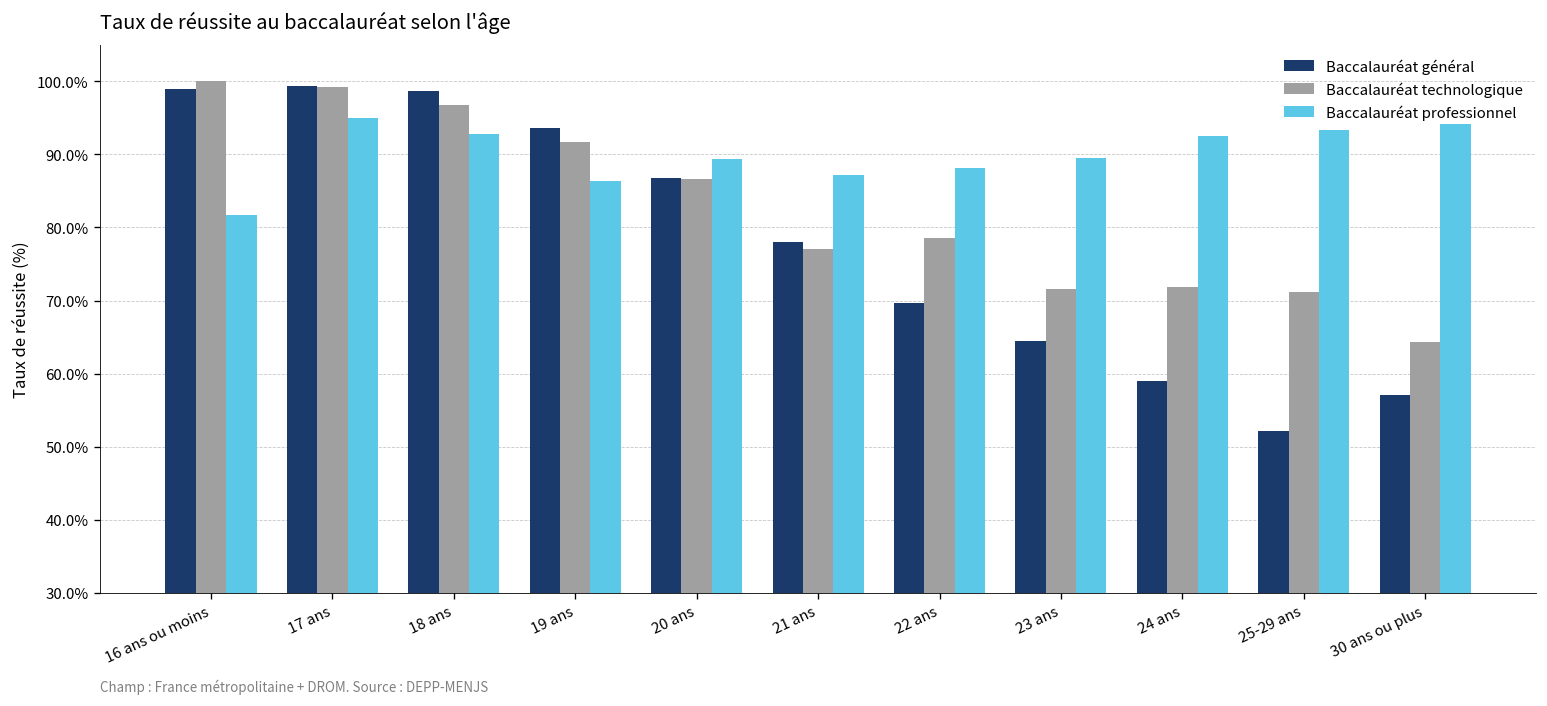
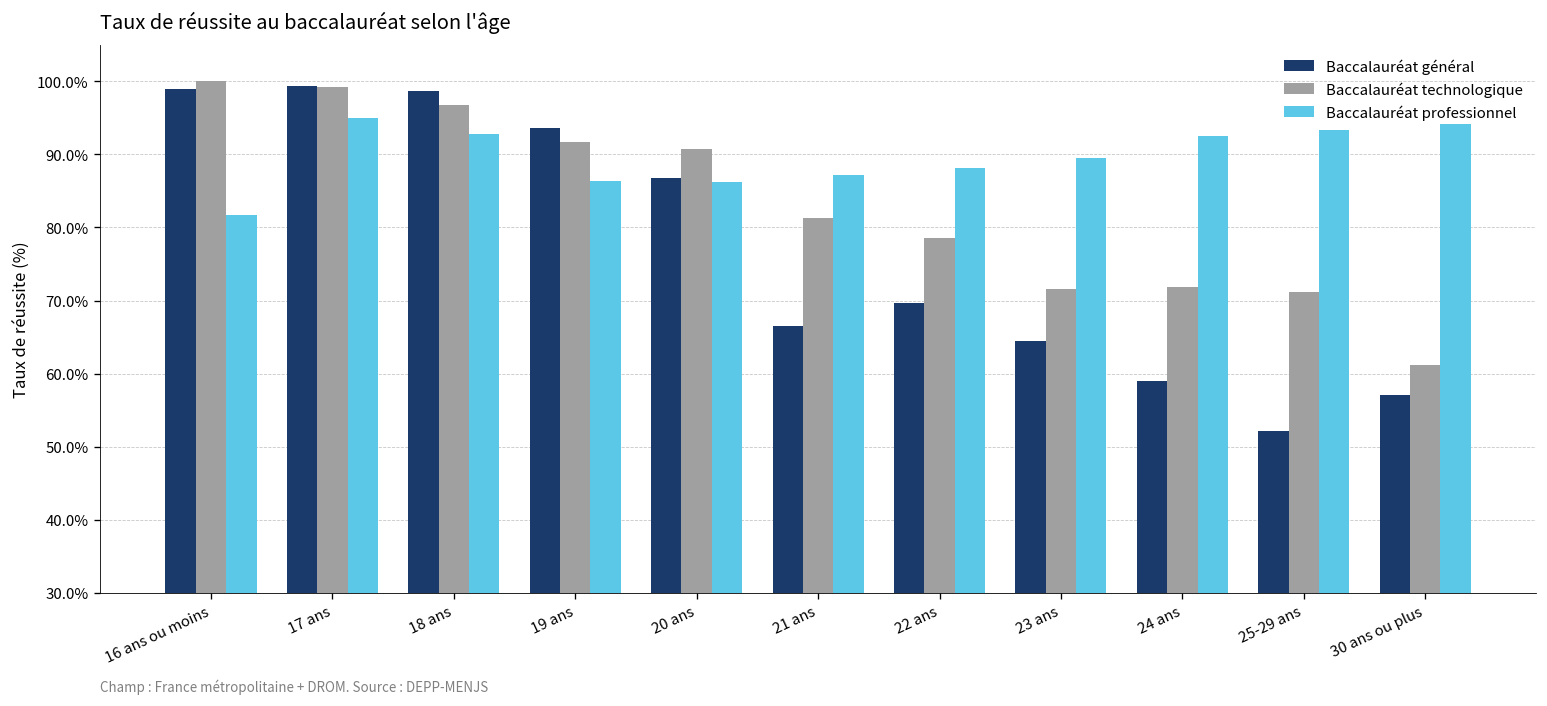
Baccalauréat technologique, 20 ans: 87% -> 91%
Baccalauréat professionnel, 20 ans: 89% -> 86%
Baccalauréat général, 21 ans: 78% -> 67%
Baccalauréat technologique, 21 ans: 77% -> 81%
Baccalauréat technologique, 30 ans ou plus: 64% -> 61%
